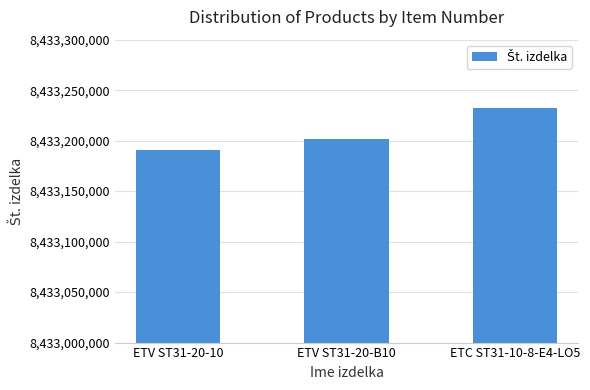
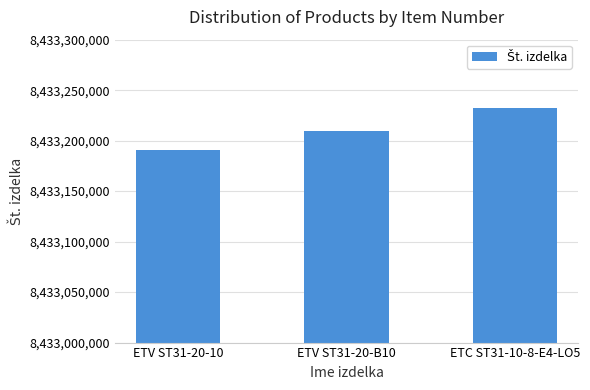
ETV ST31-20-B10: 8,433,202,000 -> 8,433,210,000
